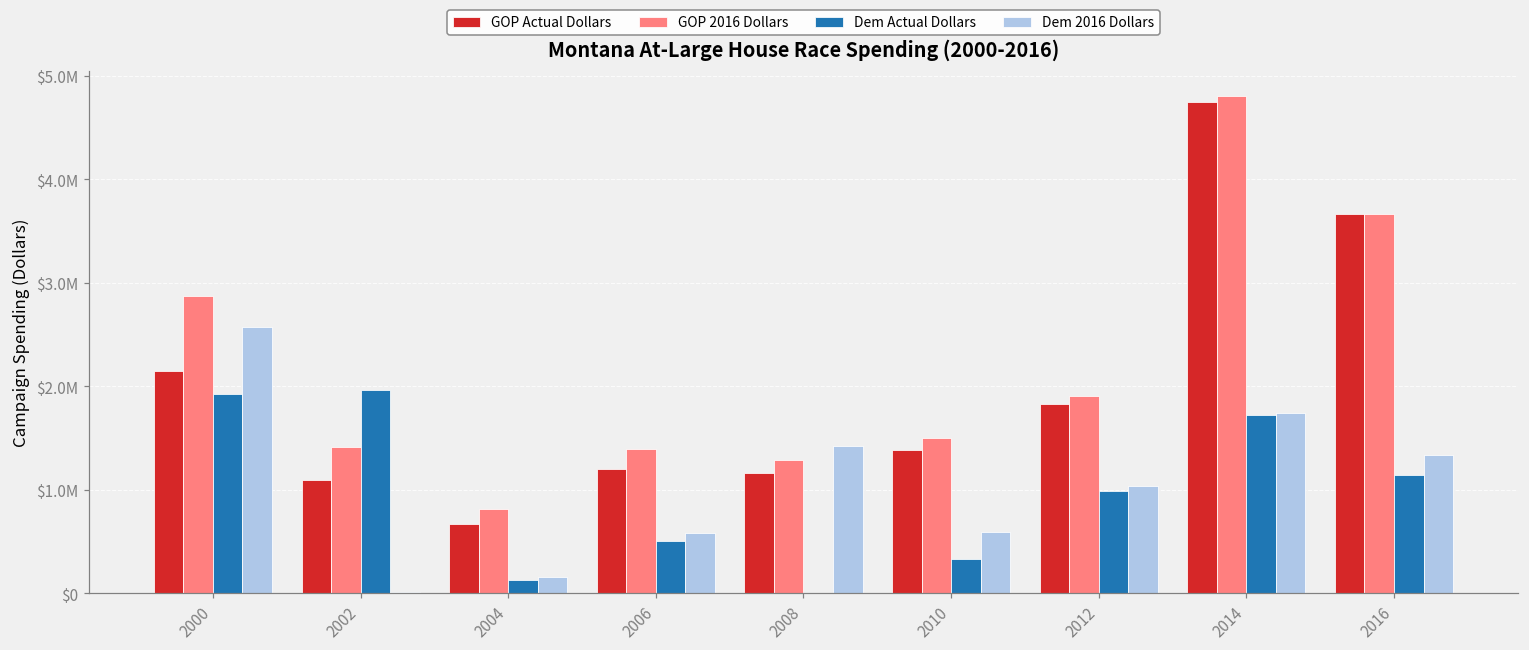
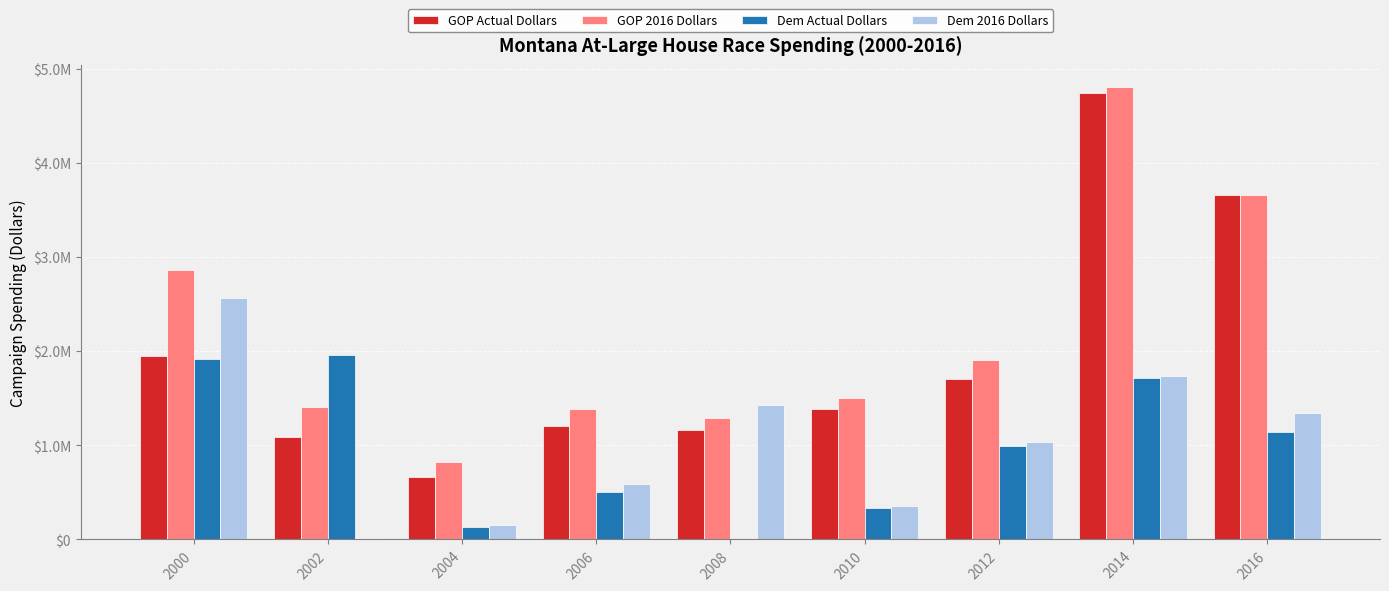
GOP Actual Dollars, 2000: $2100000 -> $2000000
Dem 2016 Dollars, 2010: $600000 -> $400000
GOP Actual Dollars, 2012: $1800000 -> $1700000
